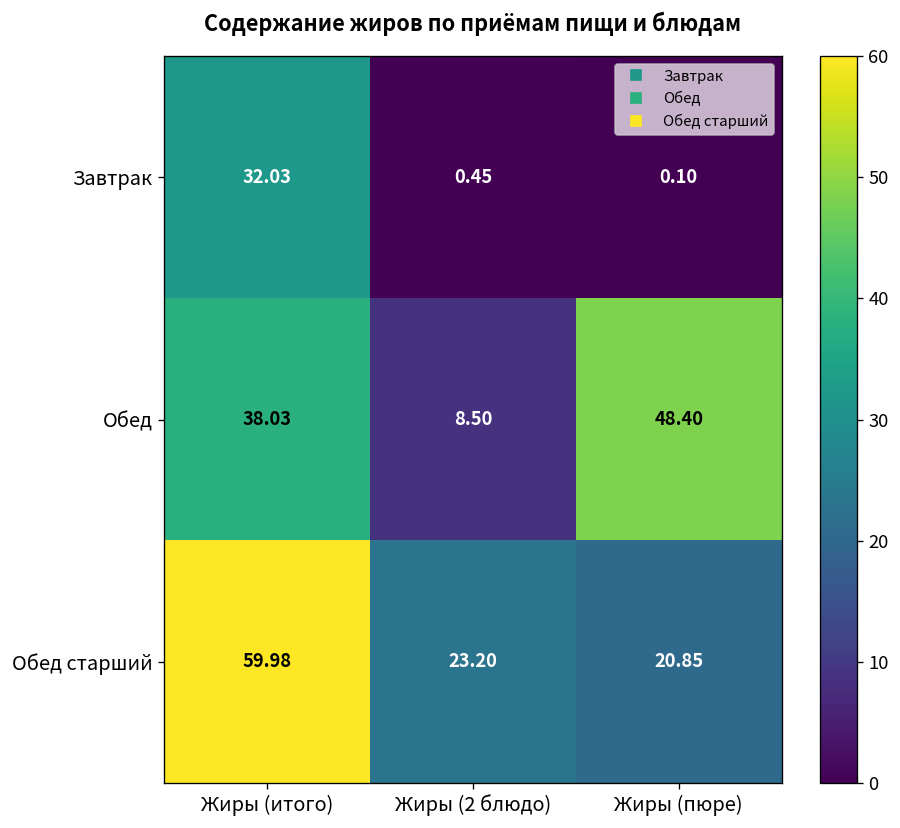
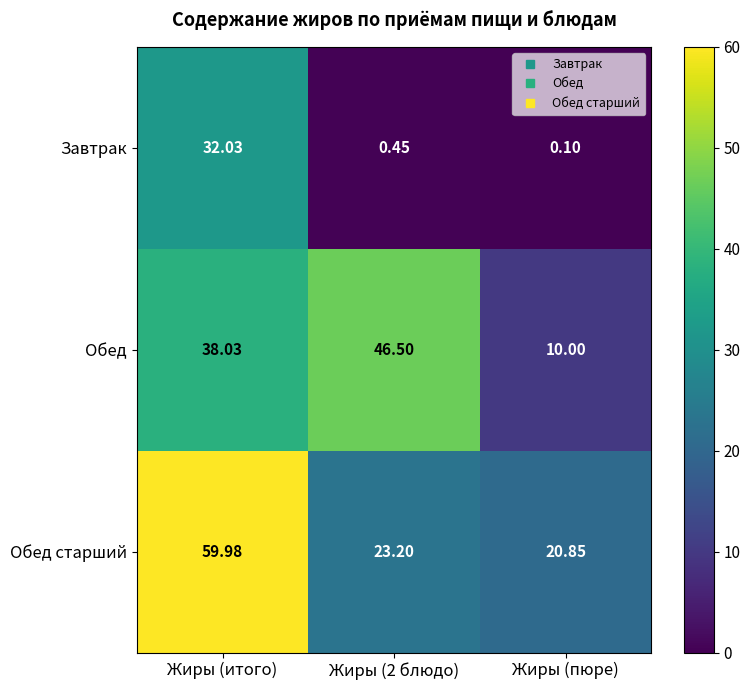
Обед, Жиры (2 блюдо): 8.50 -> 46.50
Обед, Жиры (пюре): 48.40 -> 10.00
